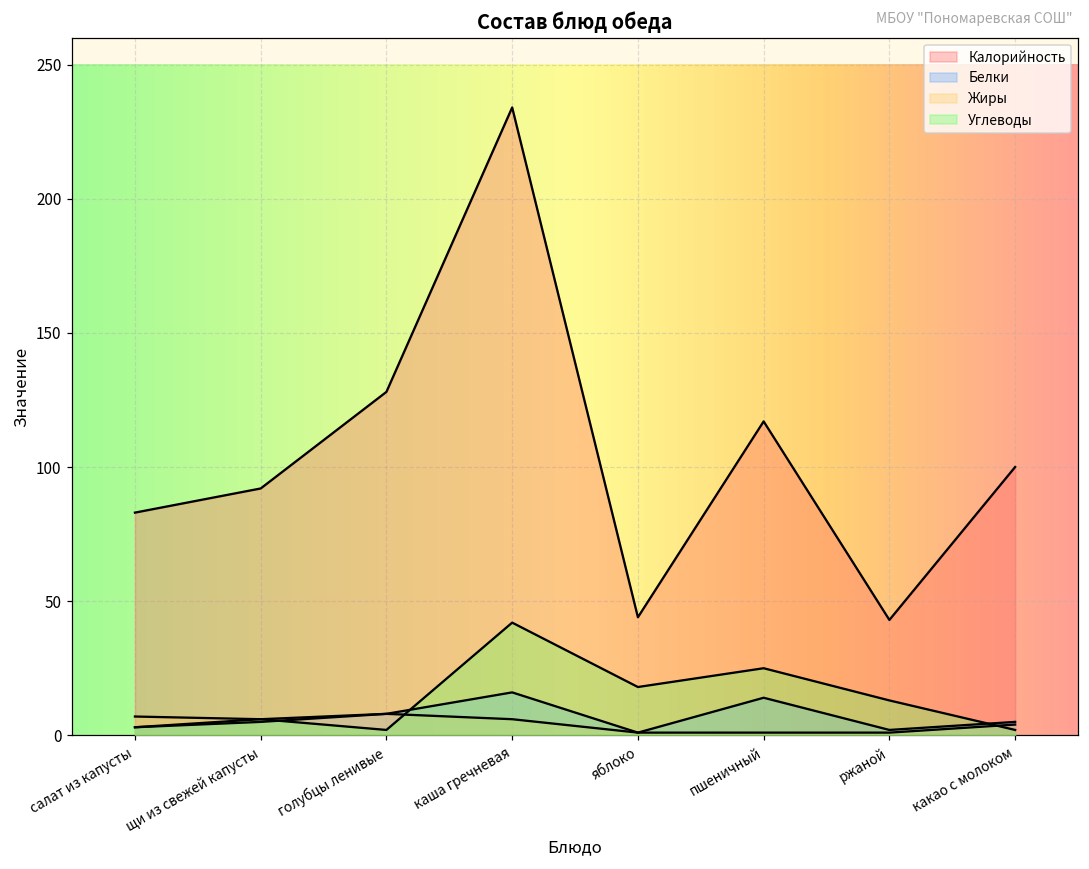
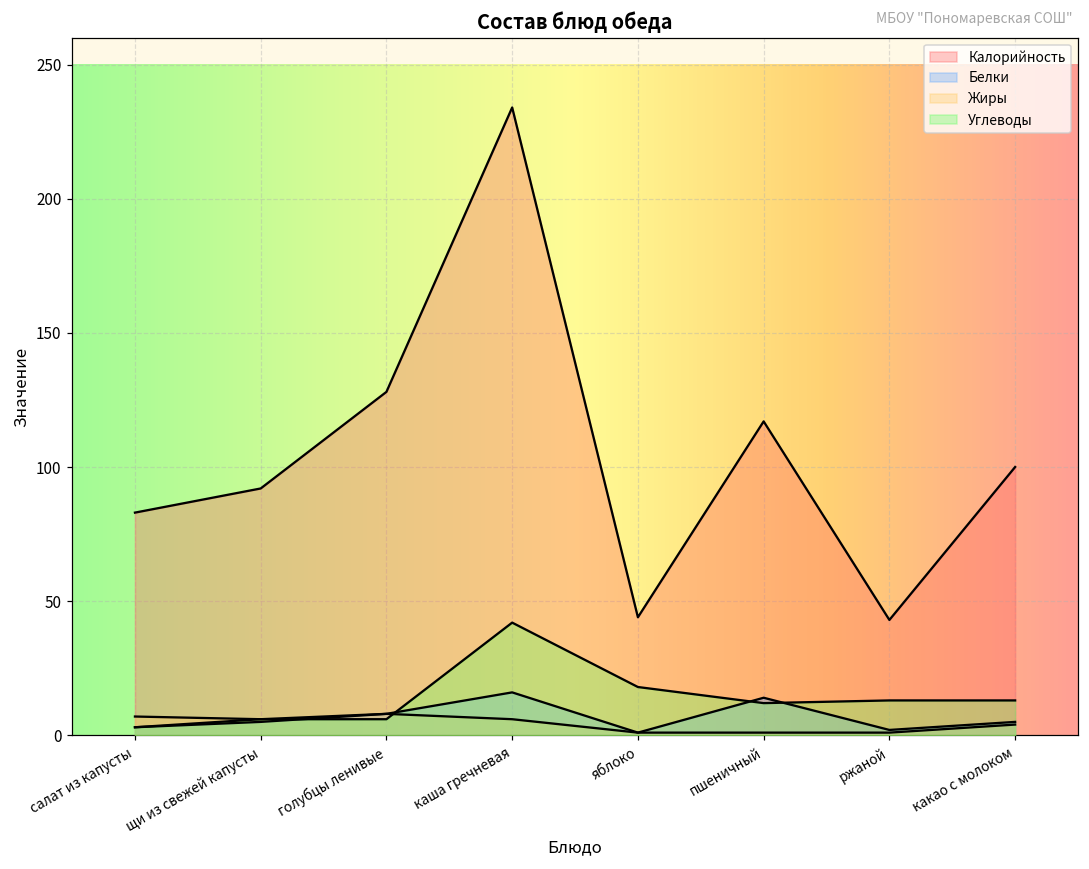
Углеводы, голубцы ленивые: 2 -> 6
Углеводы, пшеничный: 25 -> 12
Углеводы, какао с молоком: 2 -> 13
